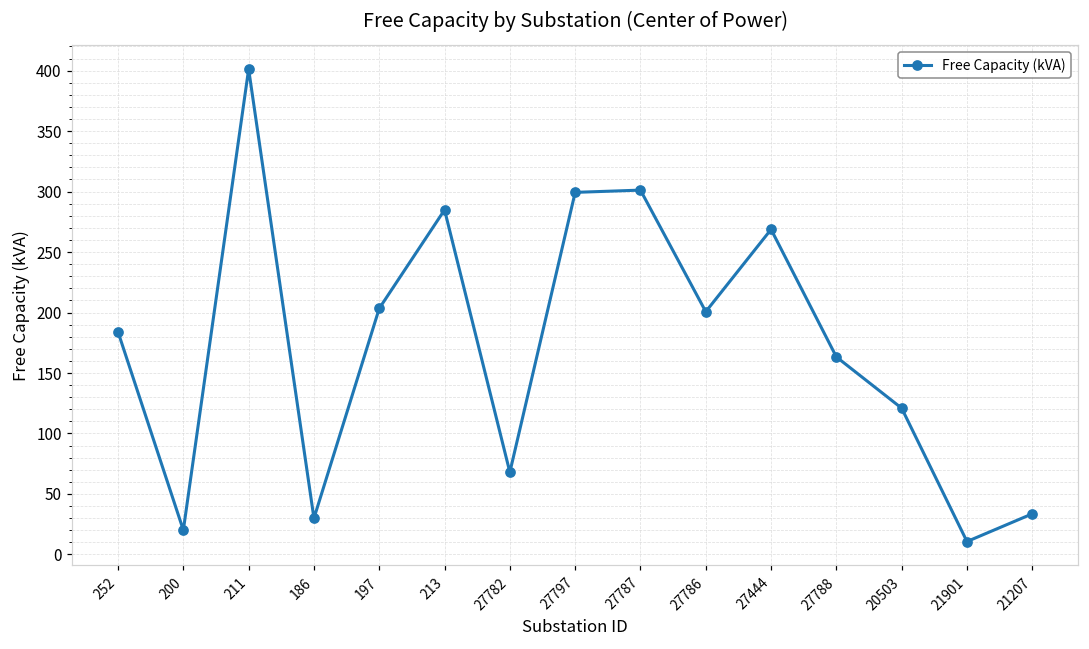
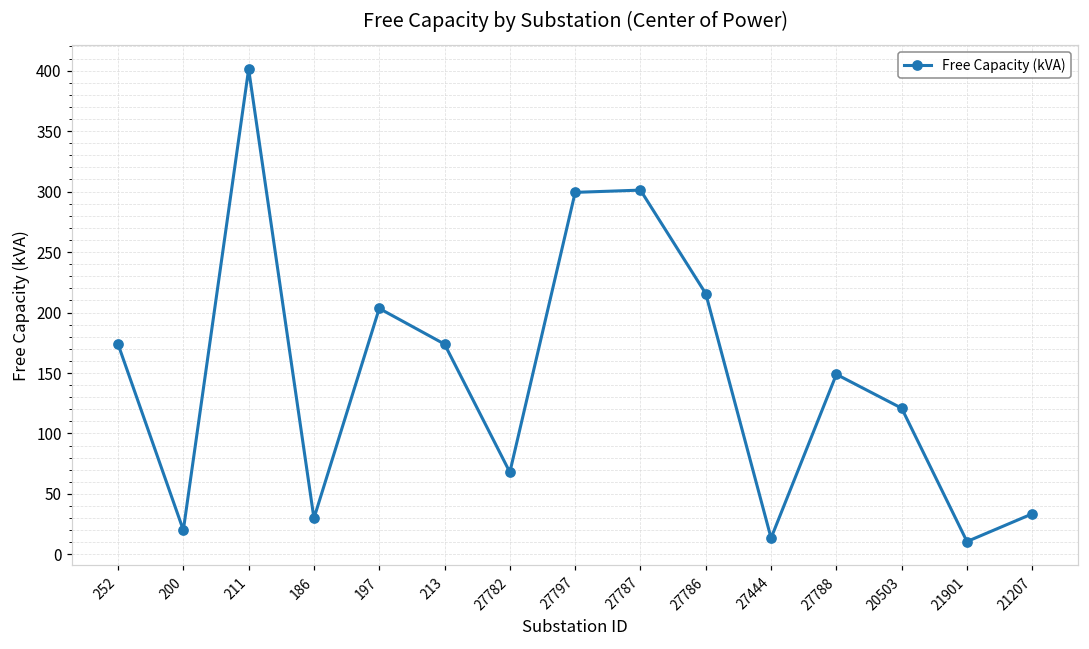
252: 184 -> 174
213: 285 -> 174
27786: 201 -> 216
27444: 269 -> 14
27788: 163 -> 149
